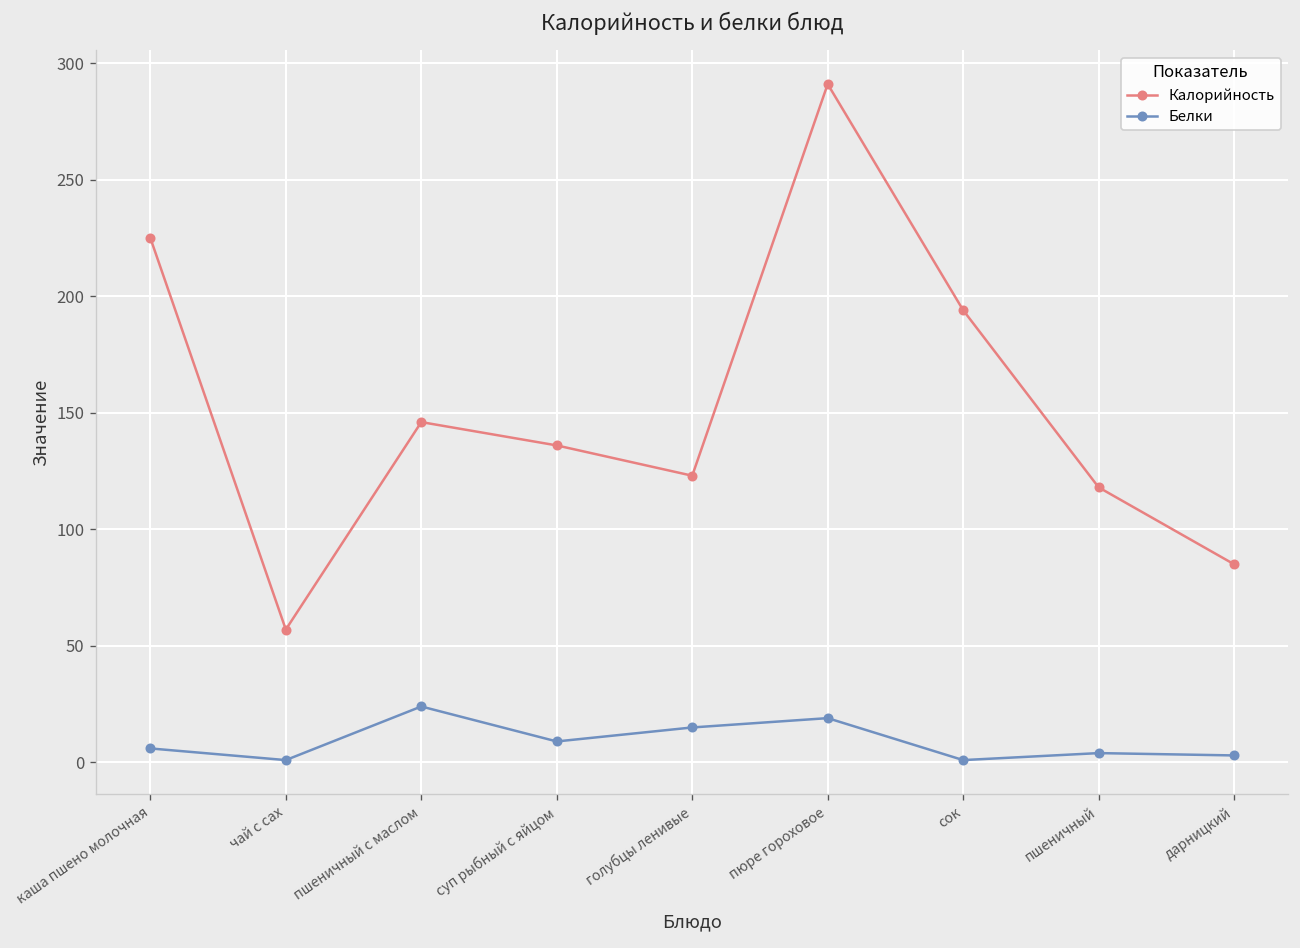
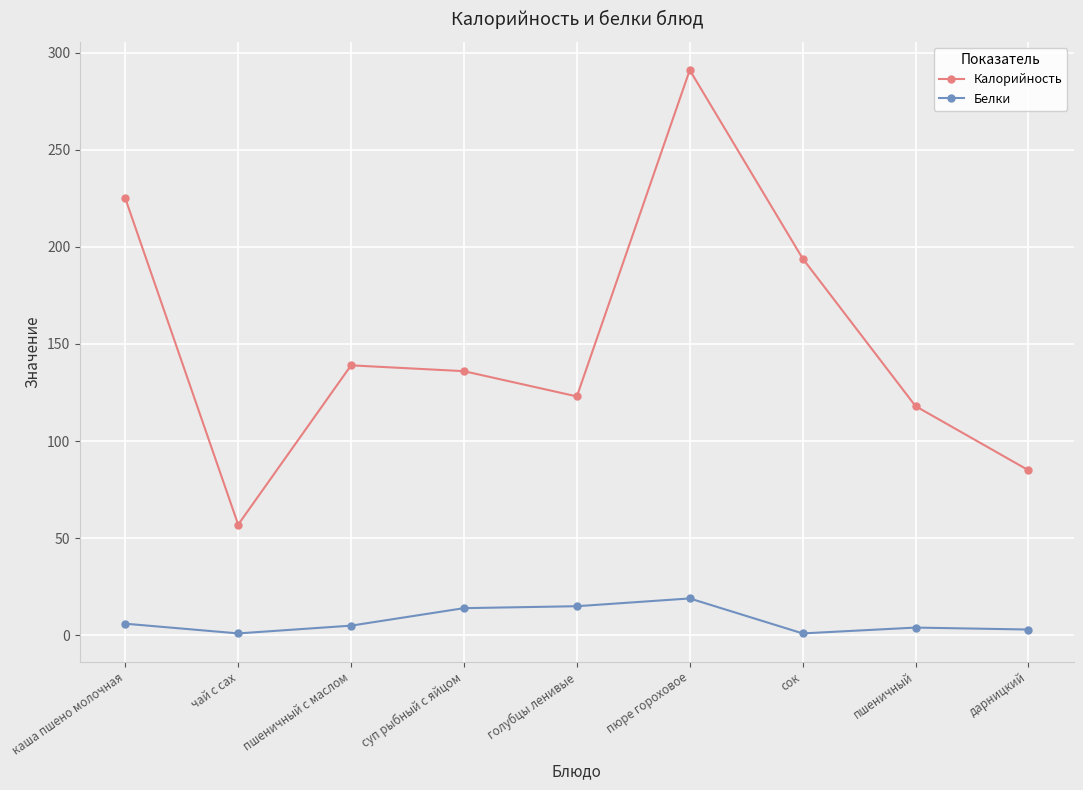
Калорийность, пшеничный с маслом: 146 -> 139
Белки, пшеничный с маслом: 24 -> 5
Белки, суп рыбный с яйцом: 9 -> 14
